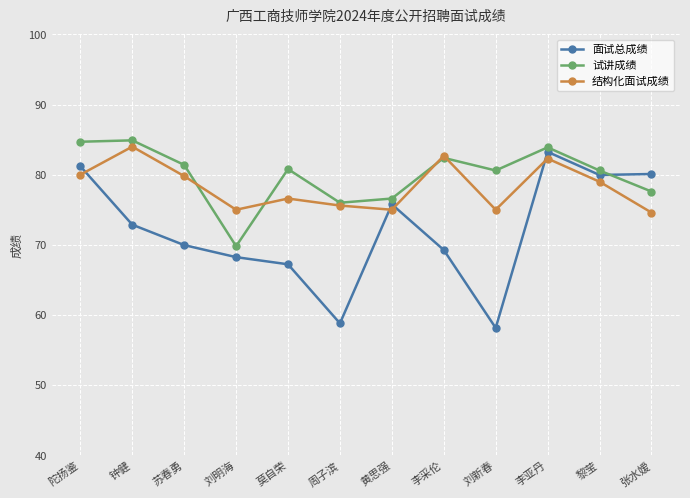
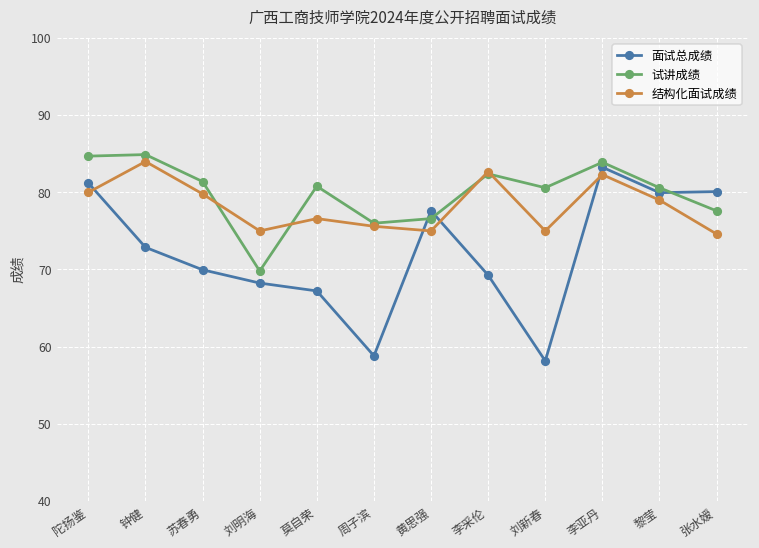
面试总成绩, 黄思强: 76 -> 78
